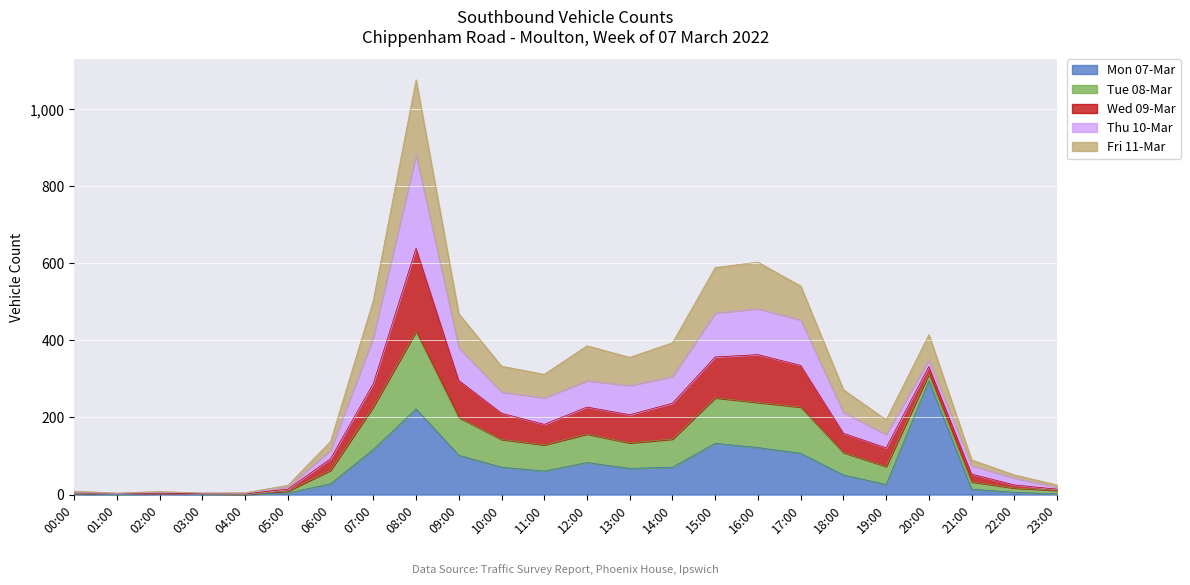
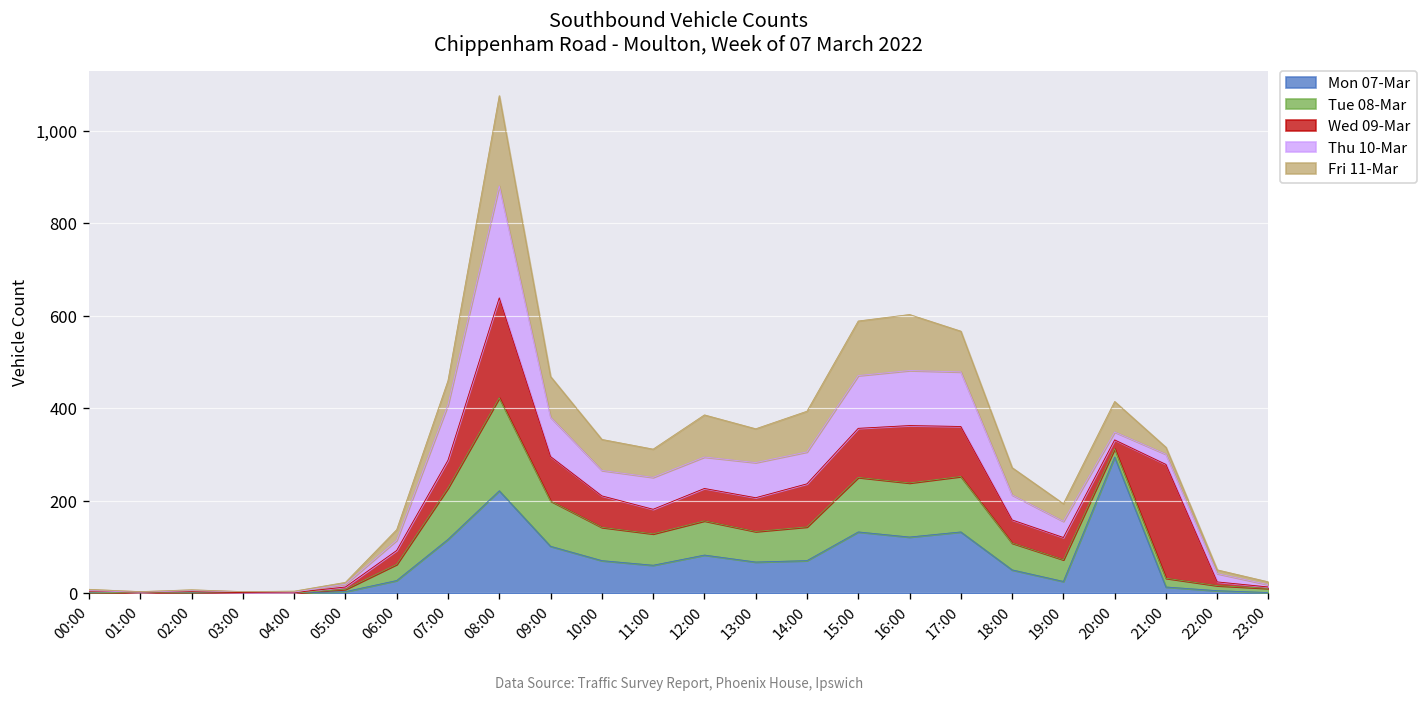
Fri 11-Mar, 07:00: 100 -> 50
Mon 07-Mar, 17:00: 110 -> 130
Wed 09-Mar, 21:00: 20 -> 250
